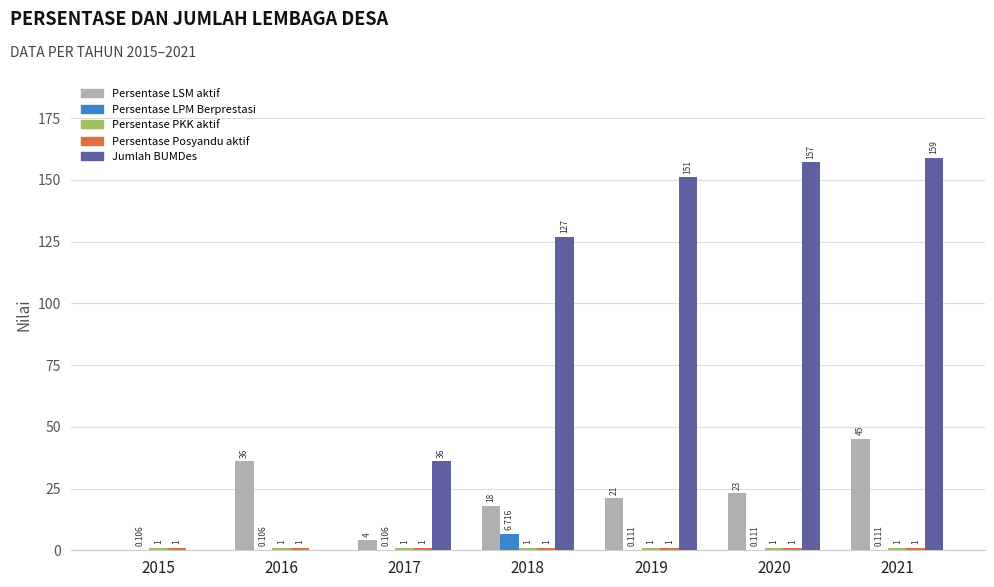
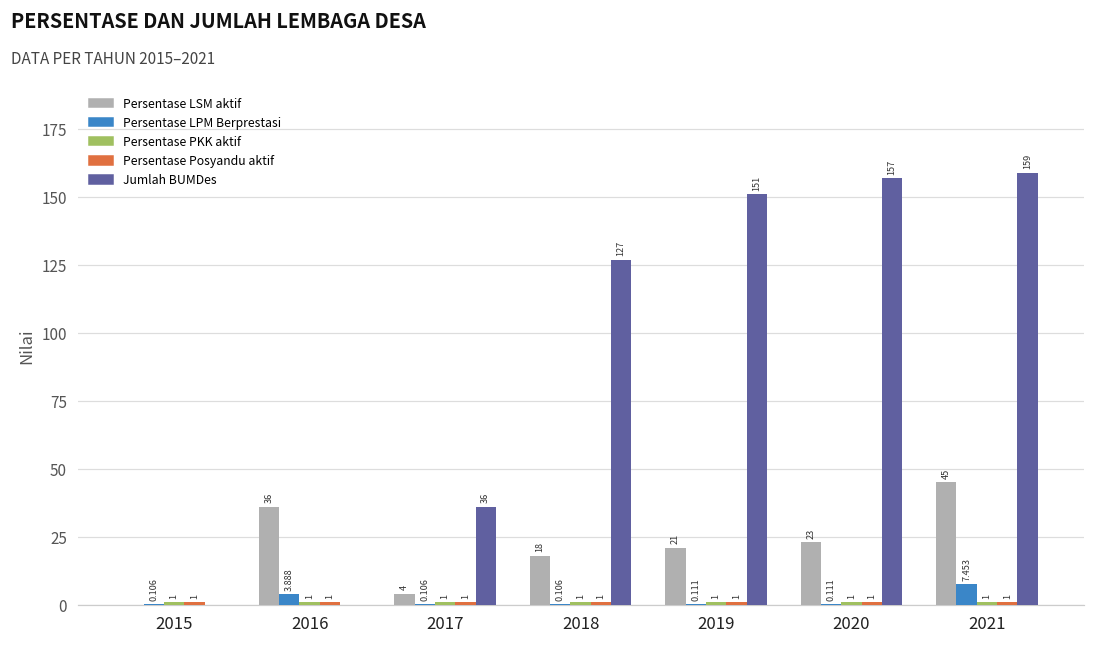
Persentase LPM Berprestasi, 2016: 0.106 -> 3.888
Persentase LPM Berprestasi, 2018: 6.716 -> 0.106
Persentase LPM Berprestasi, 2021: 0.111 -> 7.453
